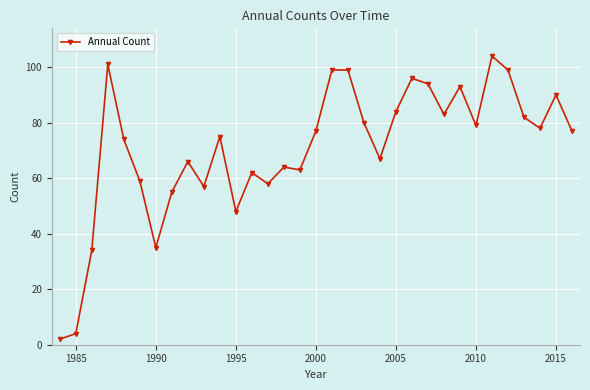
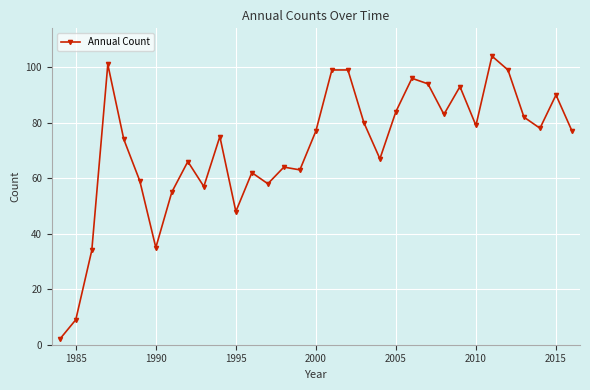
1985: 4 -> 9
